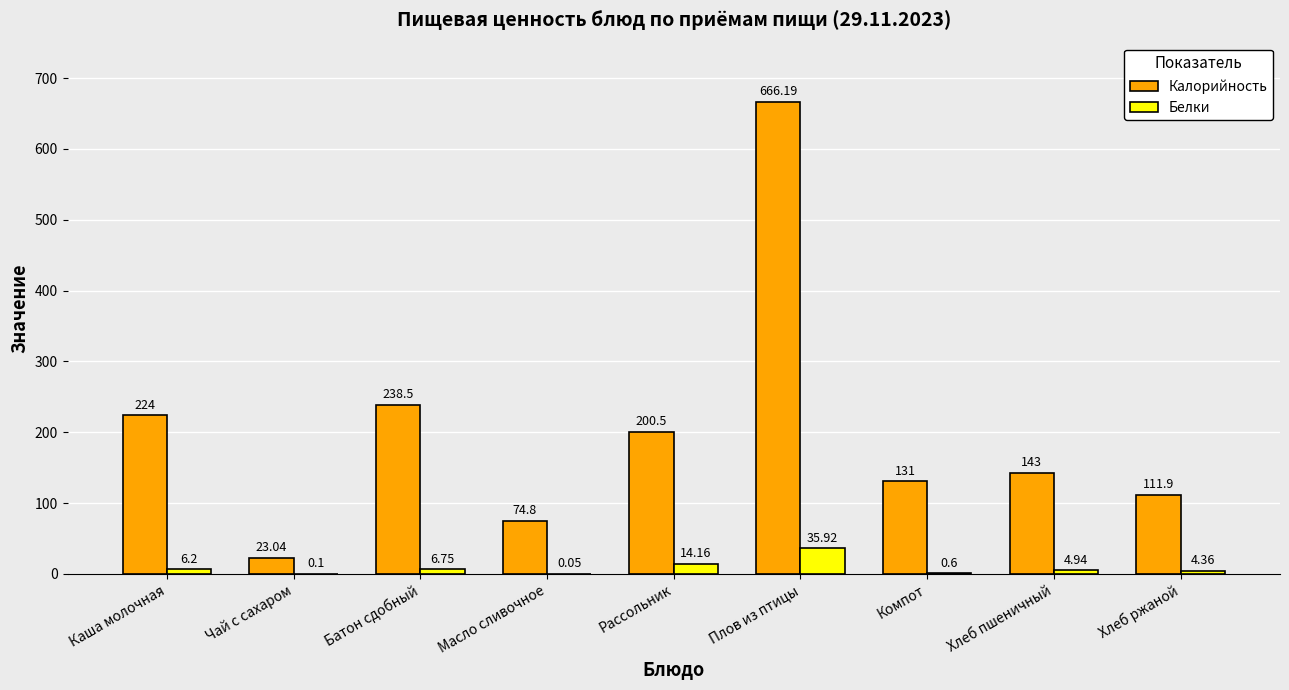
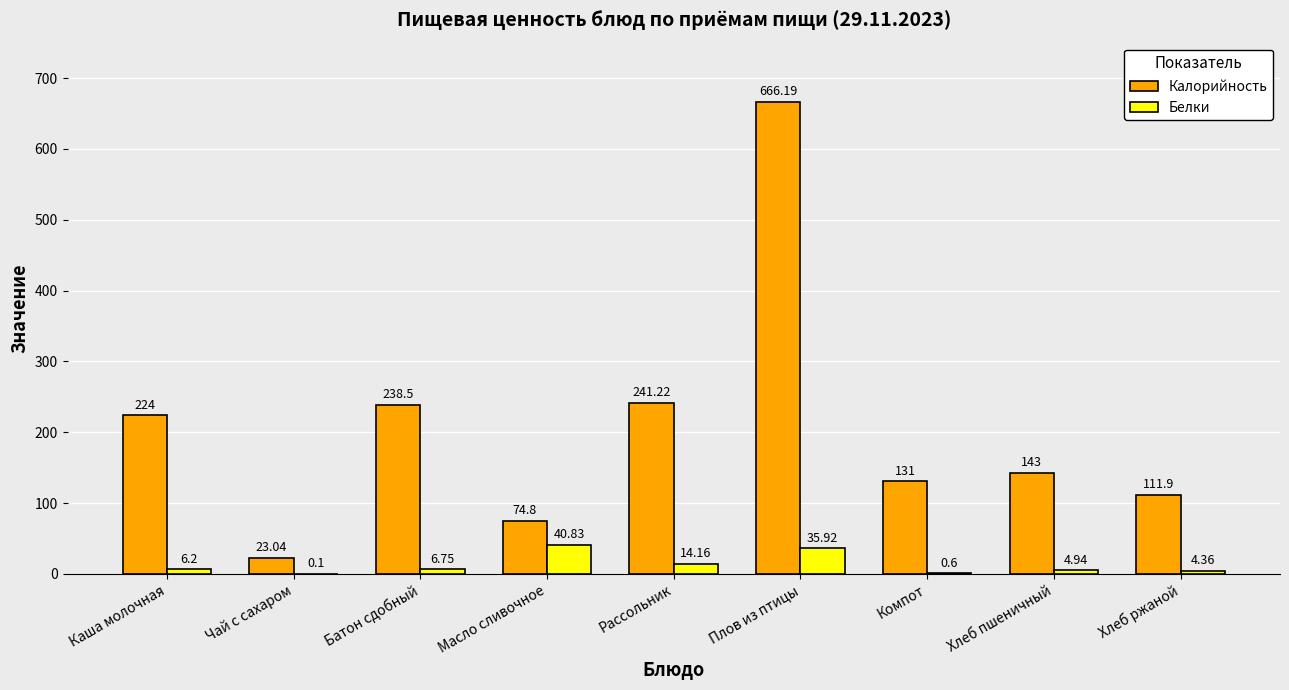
Белки, Масло сливочное: 0.05 -> 40.83
Калорийность, Рассольник: 200.5 -> 241.22
